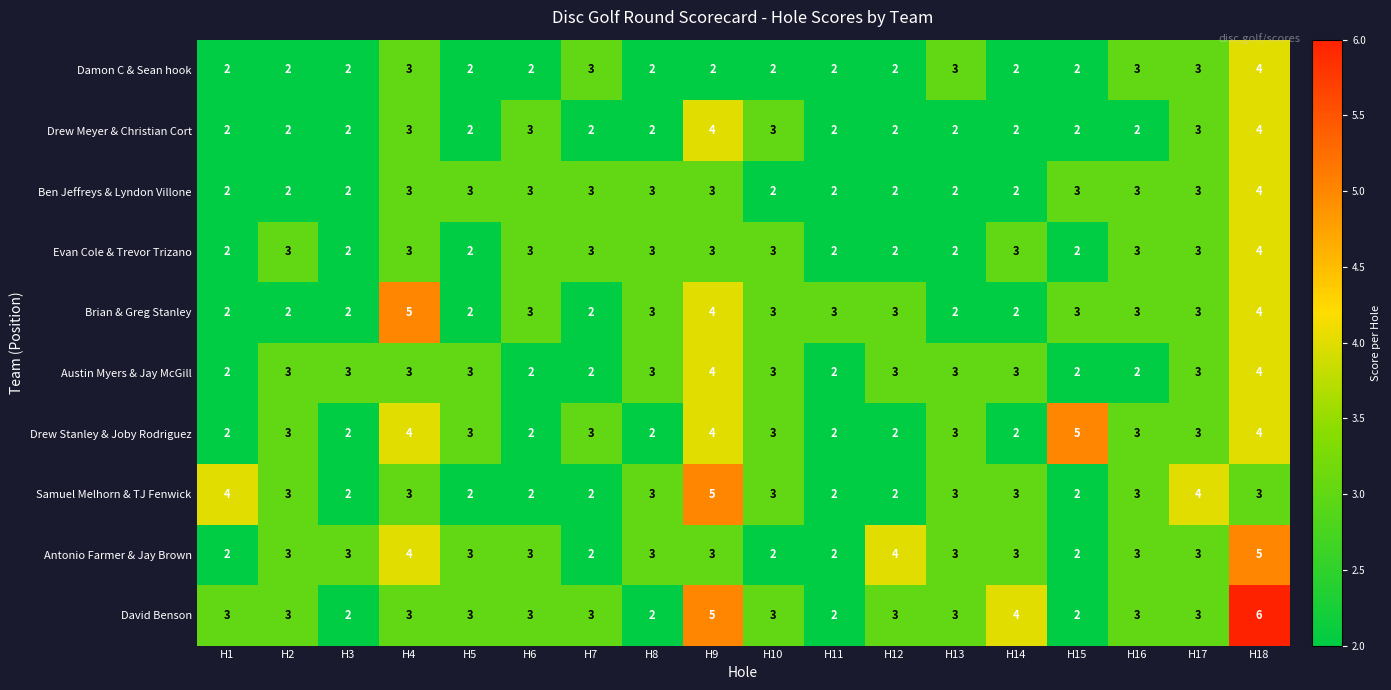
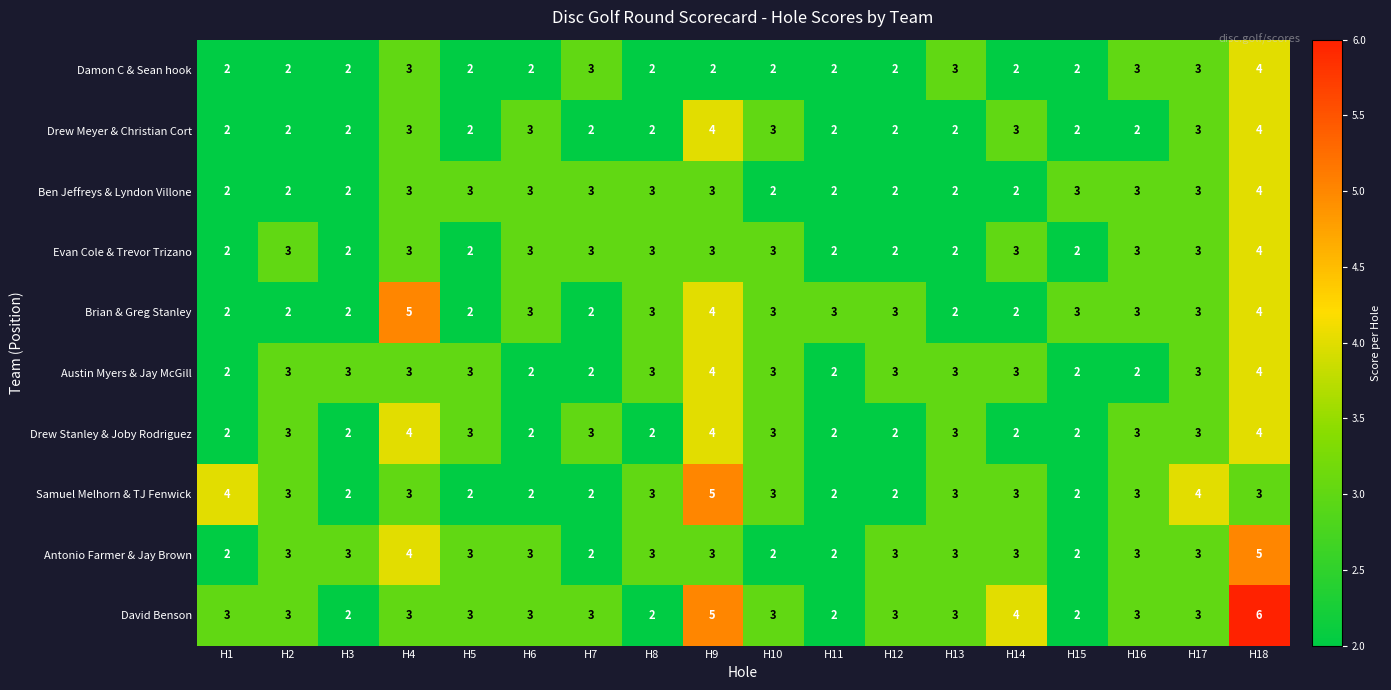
Drew Meyer & Christian Cort, H14: 2 -> 3
Drew Stanley & Joby Rodriguez, H15: 5 -> 2
Antonio Farmer & Jay Brown, H12: 4 -> 3
